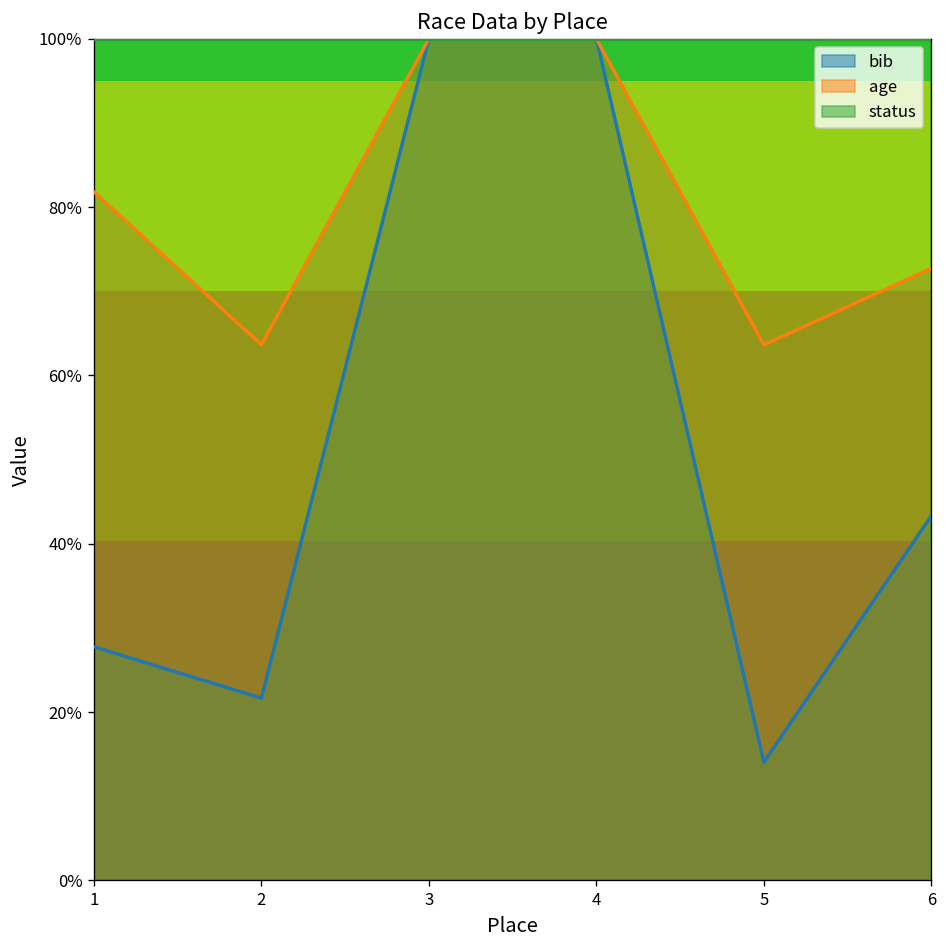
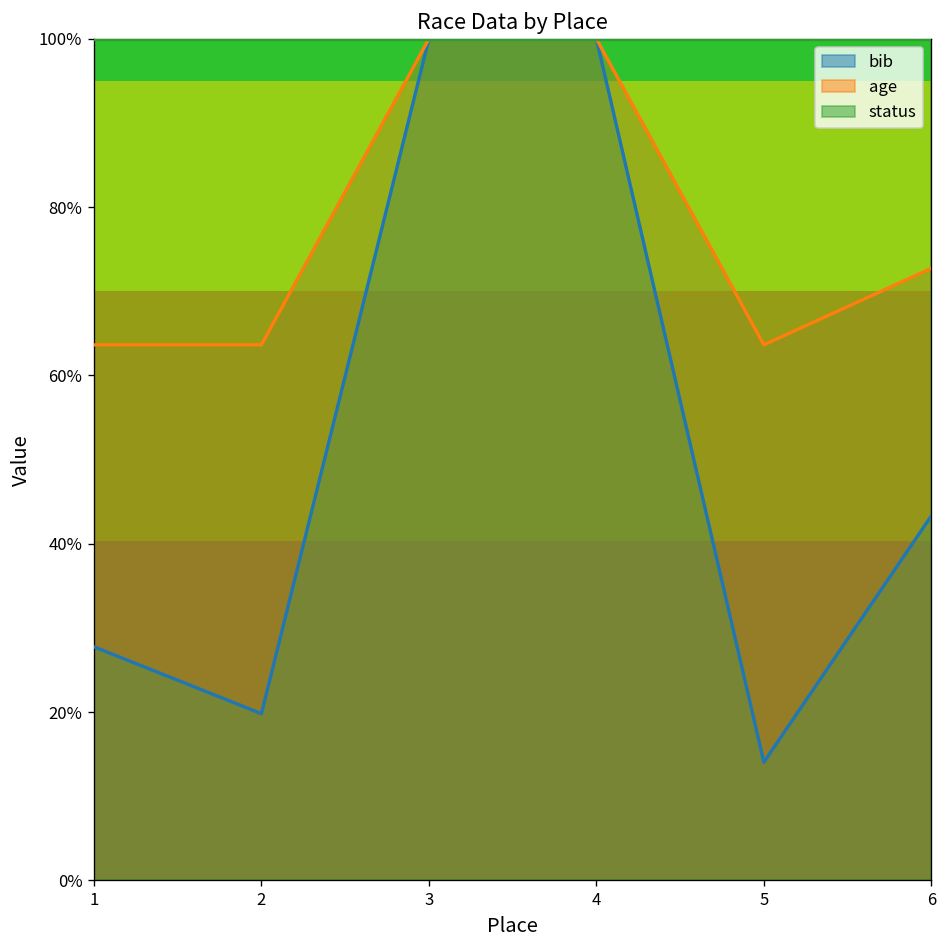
age, 1: 82% -> 64%
bib, 2: 22% -> 20%
